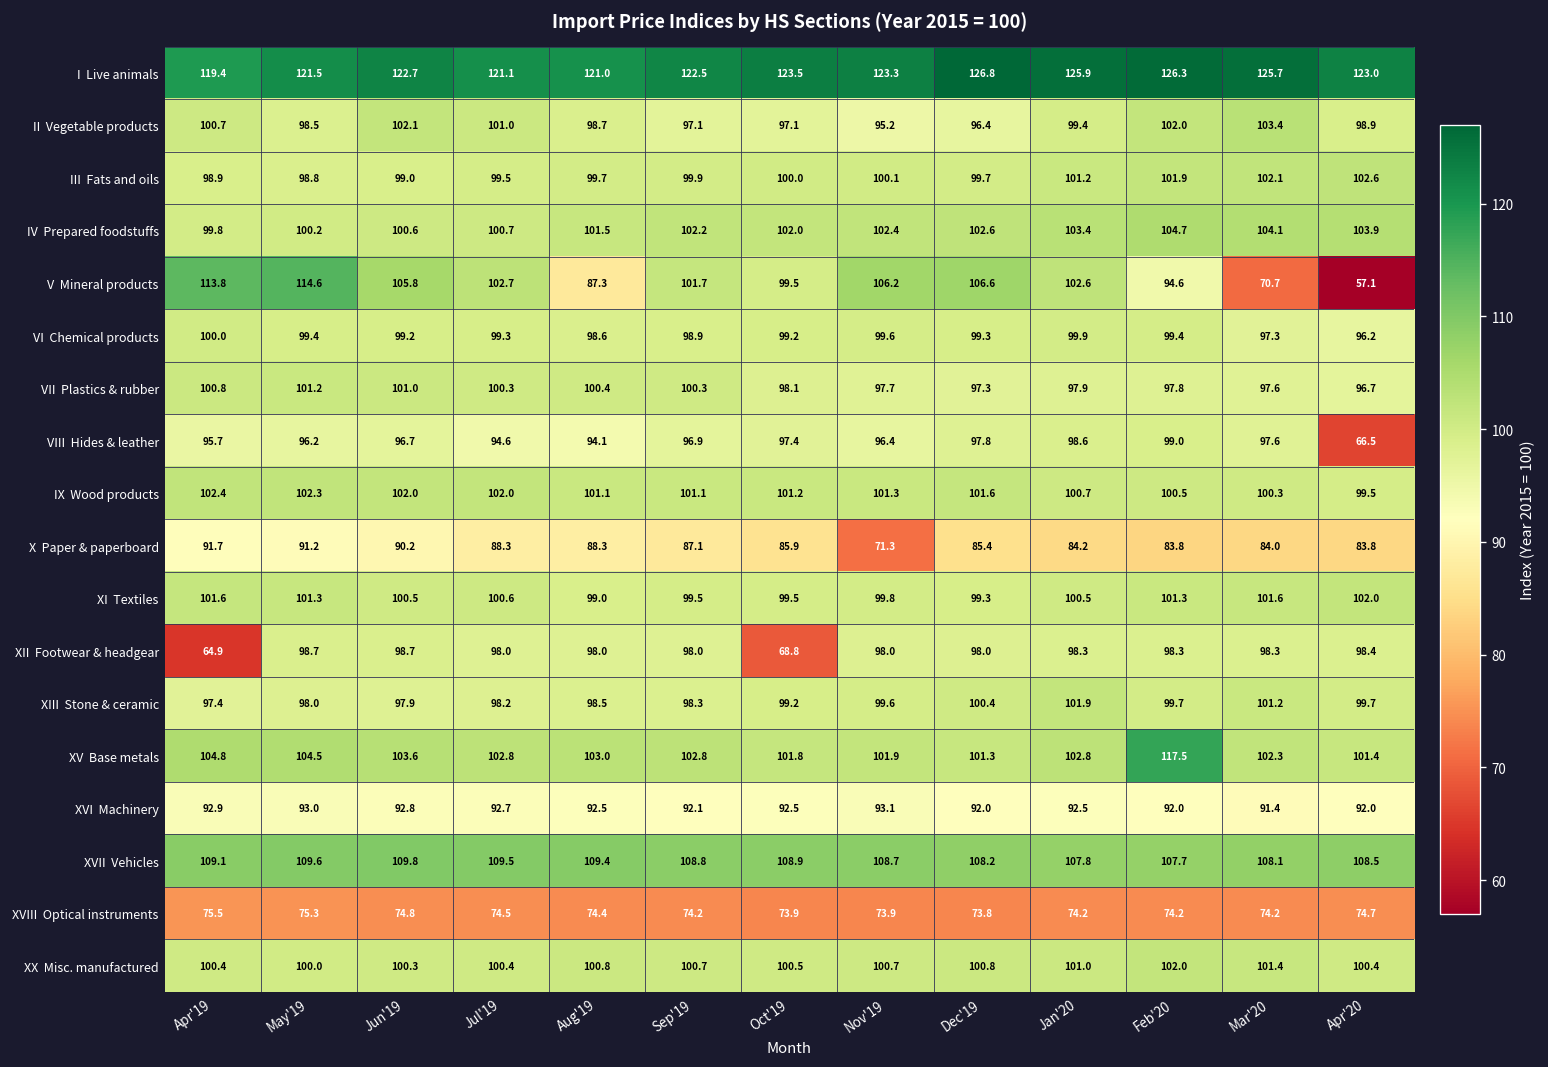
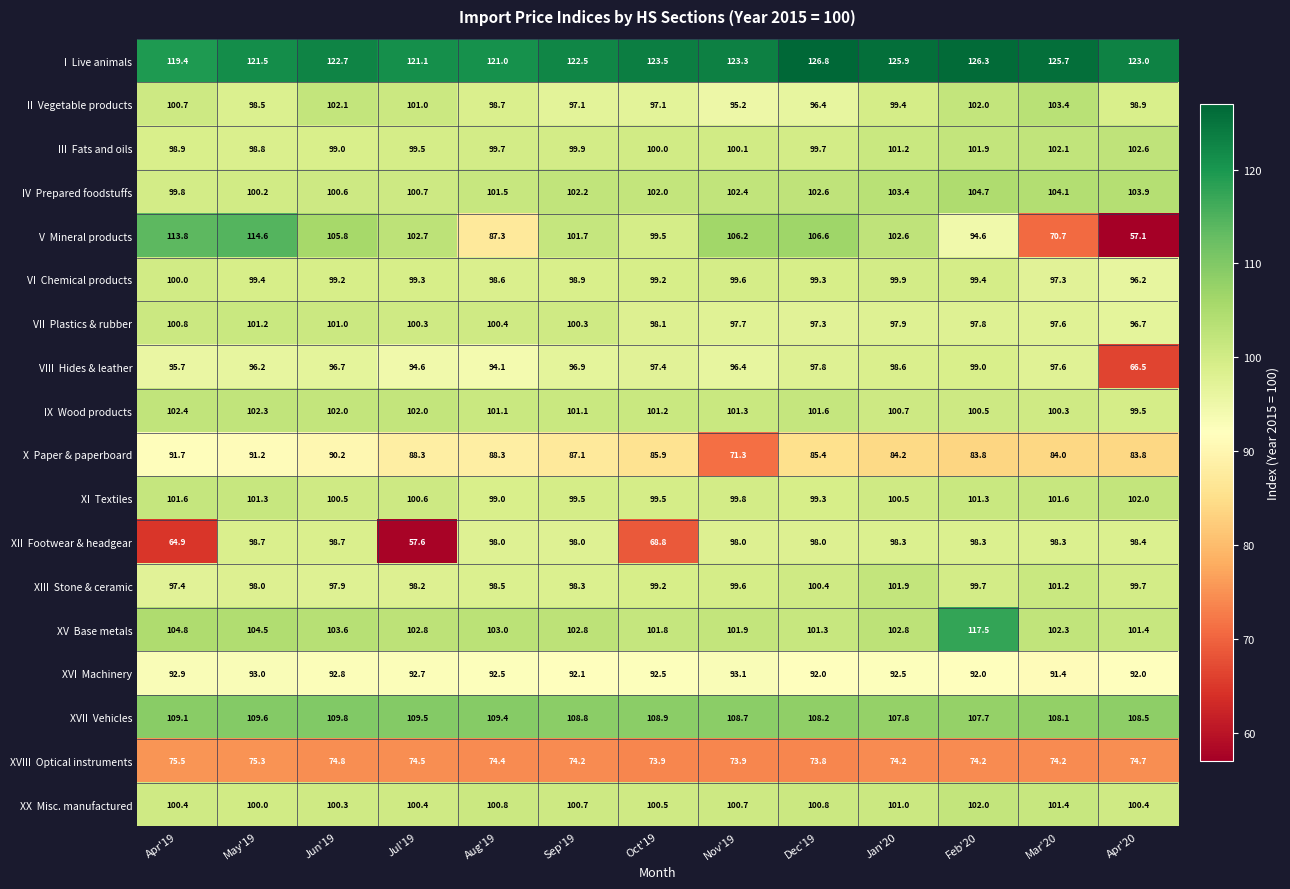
XII Footwear & headgear, Jul'19: 98.0 -> 57.6
